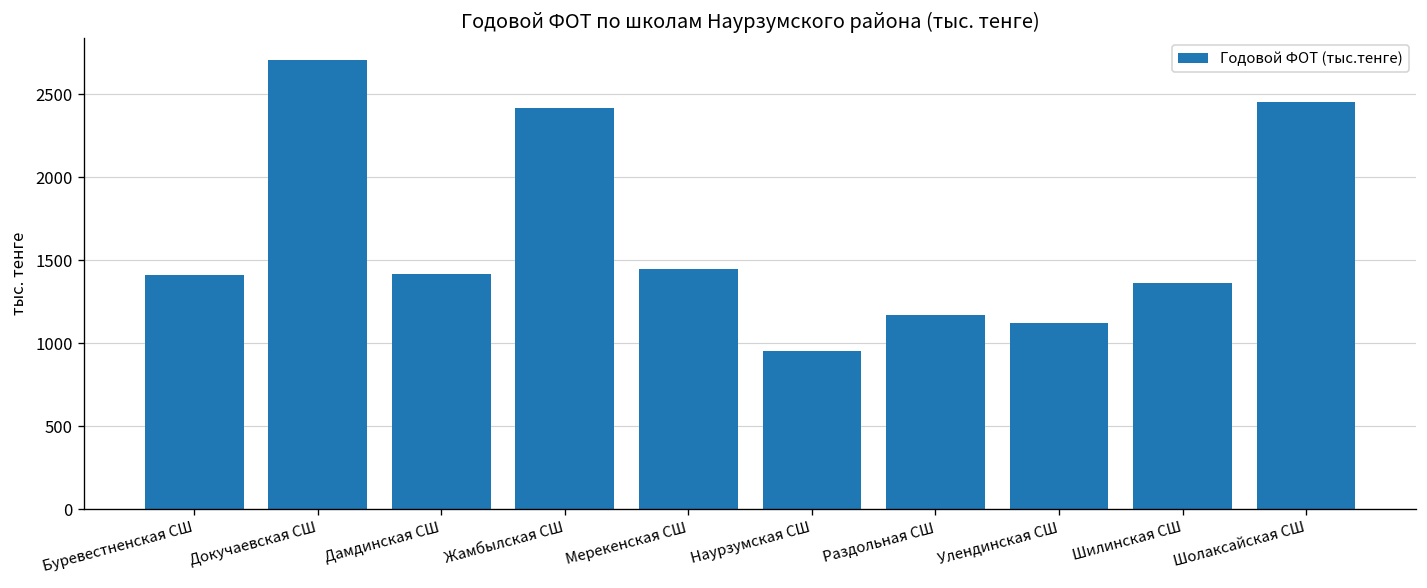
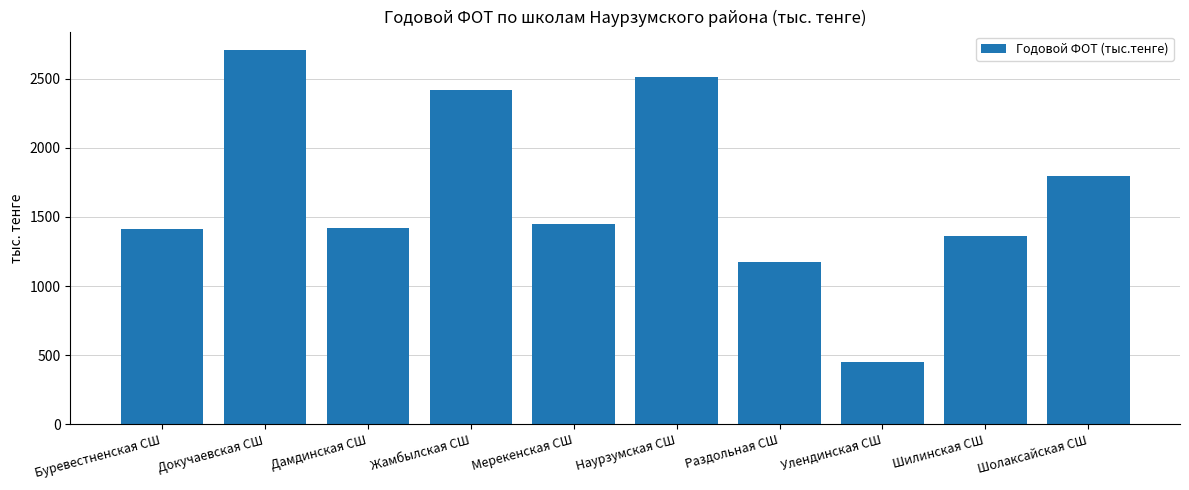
Наурзумская СШ: 960 -> 2510
Улендинская СШ: 1120 -> 450
Шолаксайская СШ: 2450 -> 1800
